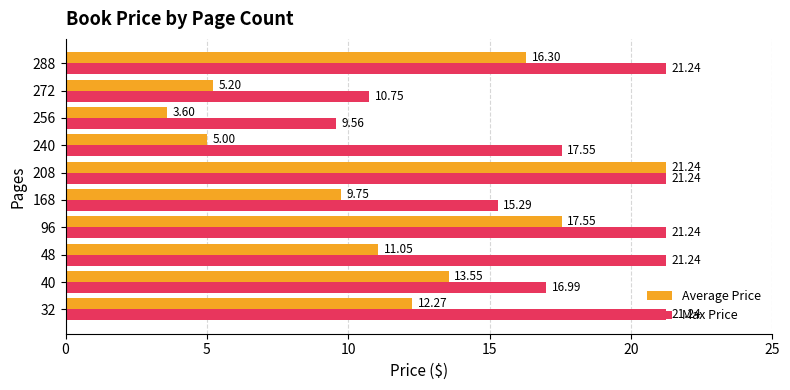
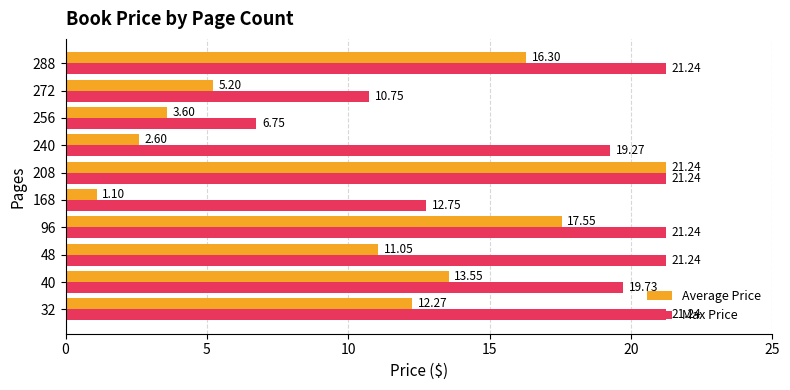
Max Price, 256: 9.56 -> 6.75
Average Price, 240: 5.00 -> 2.60
Max Price, 240: 17.55 -> 19.27
Average Price, 168: 9.75 -> 1.10
Max Price, 168: 15.29 -> 12.75
Max Price, 40: 16.99 -> 19.73
